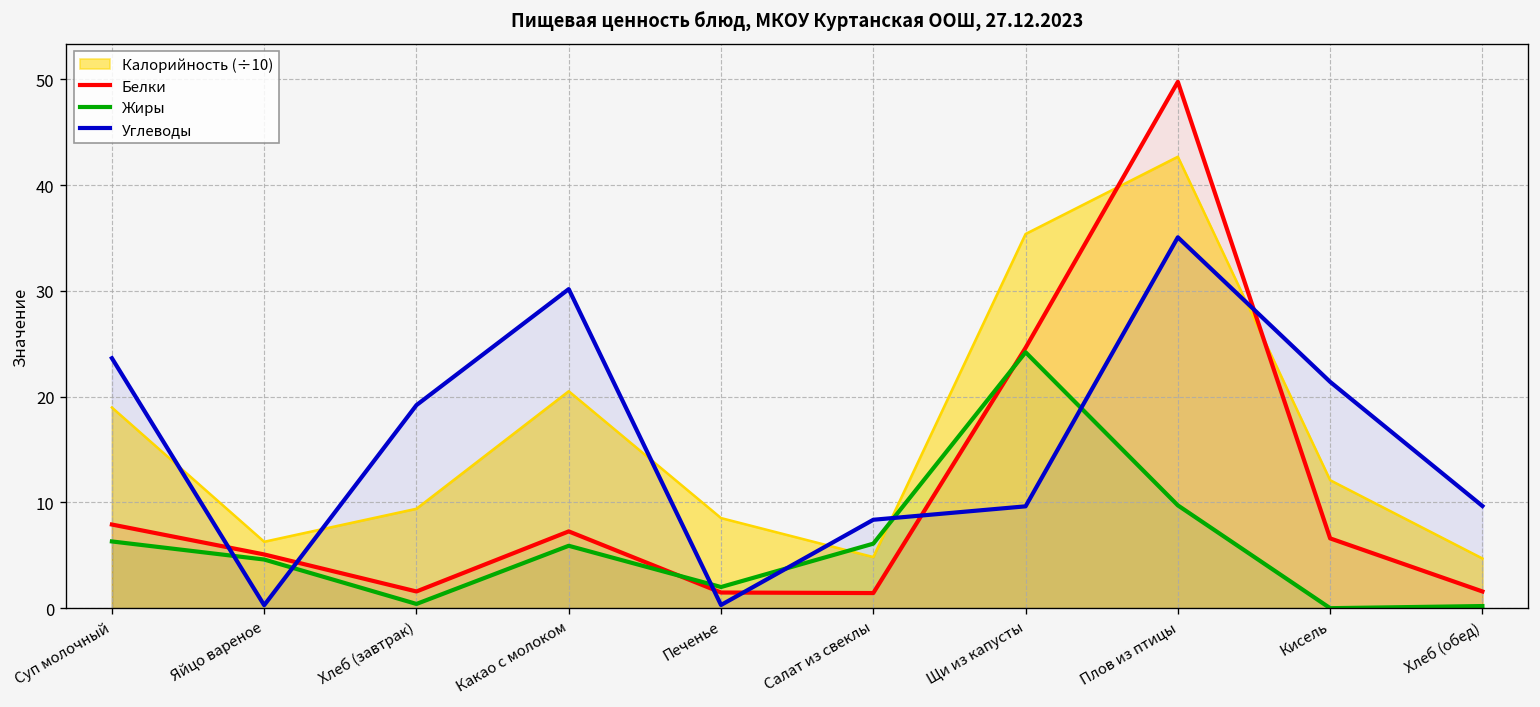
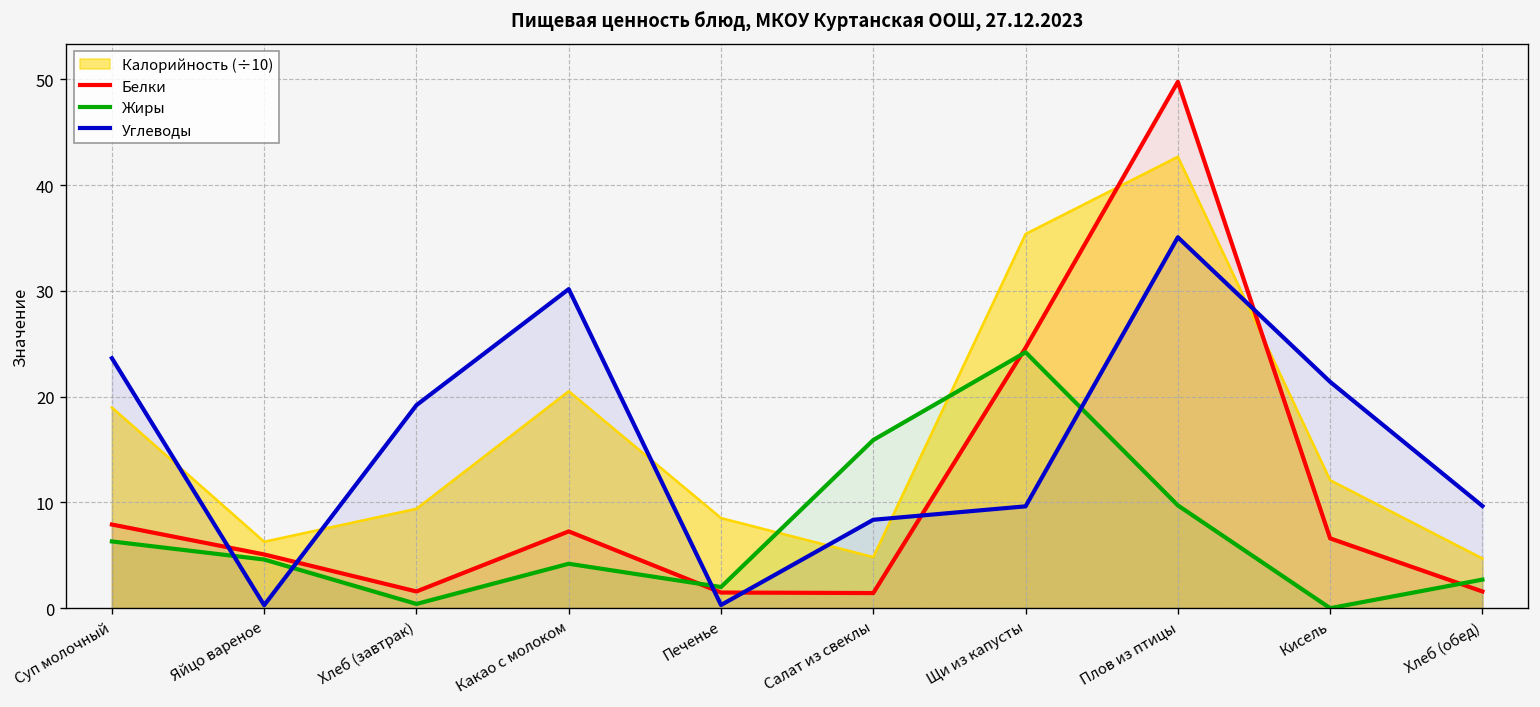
Жиры, Какао с молоком: 6 -> 4
Жиры, Салат из свеклы: 6 -> 16
Жиры, Хлеб (обед): 0 -> 3
